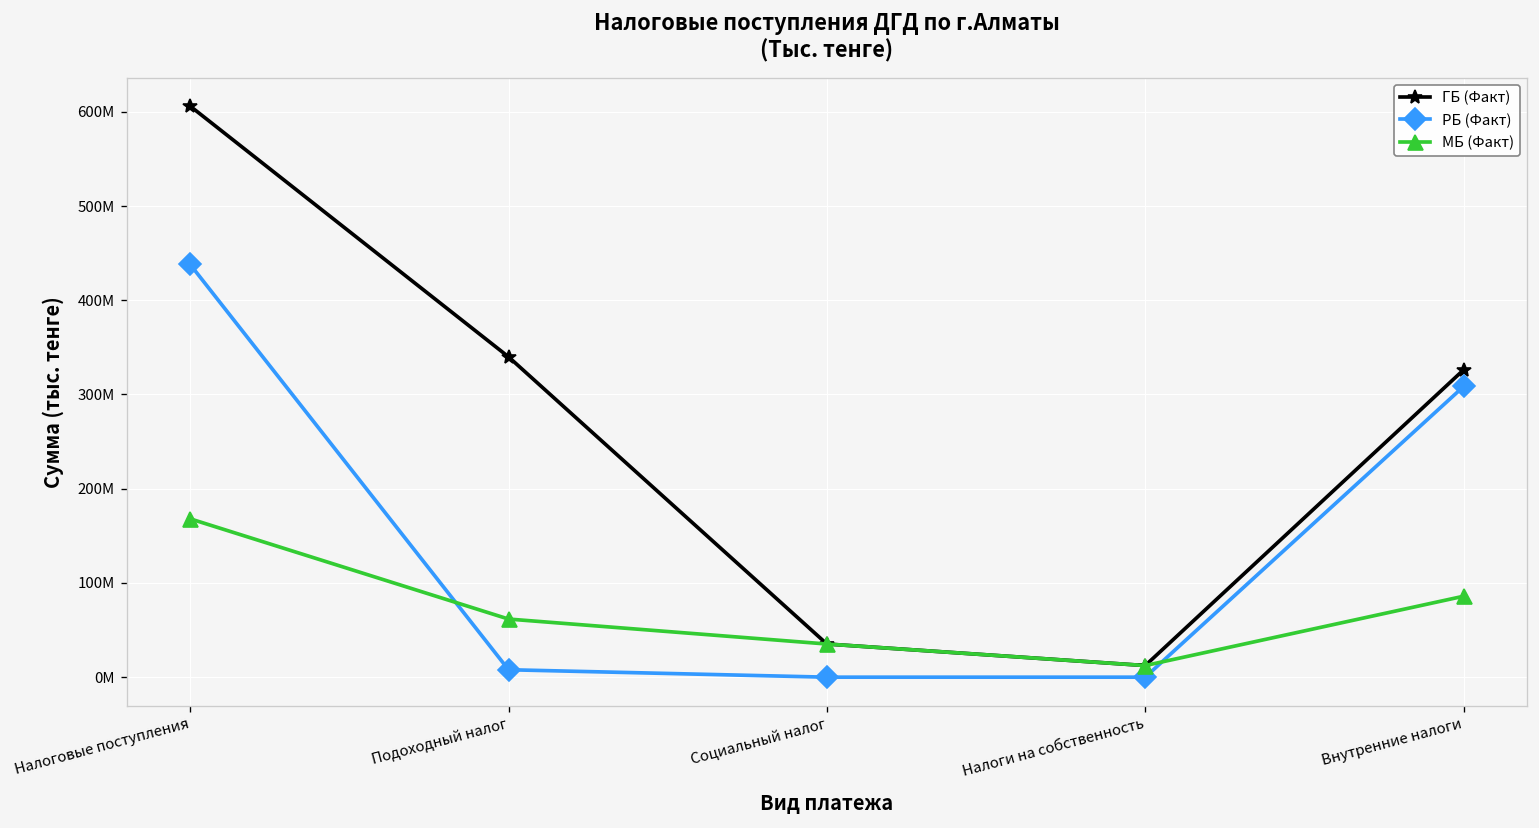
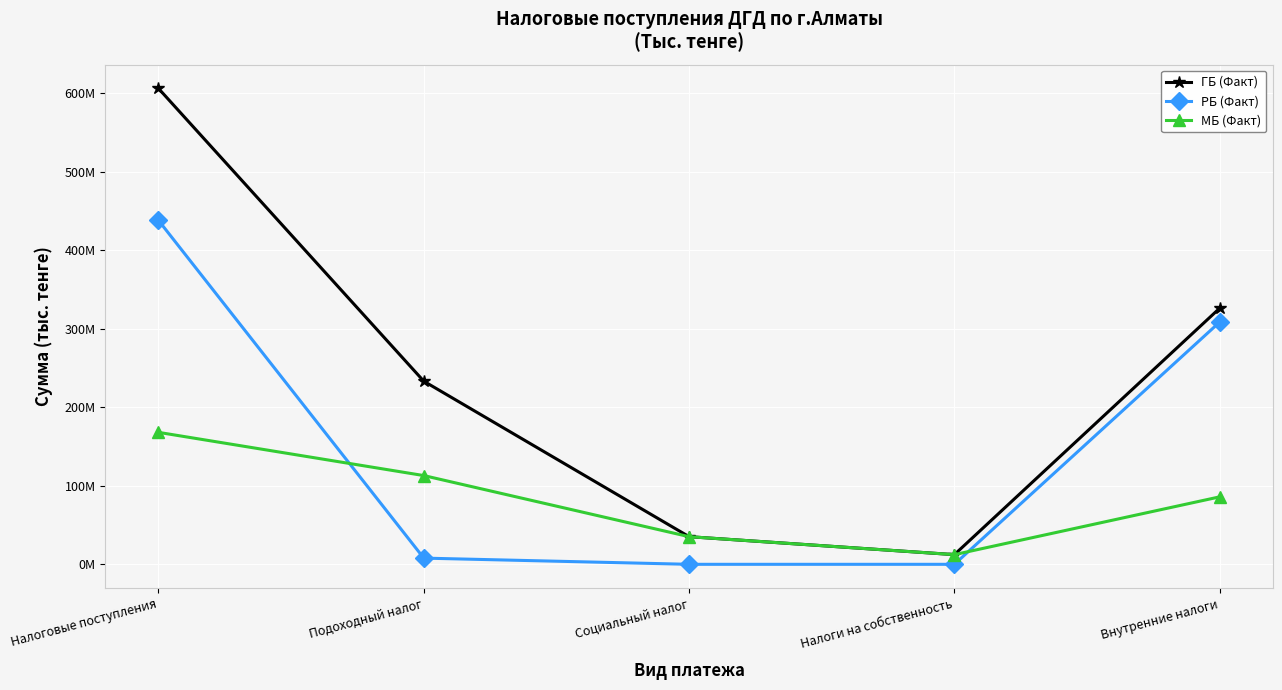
ГБ (Факт), Подоходный налог: 340000000 -> 230000000
МБ (Факт), Подоходный налог: 60000000 -> 110000000
